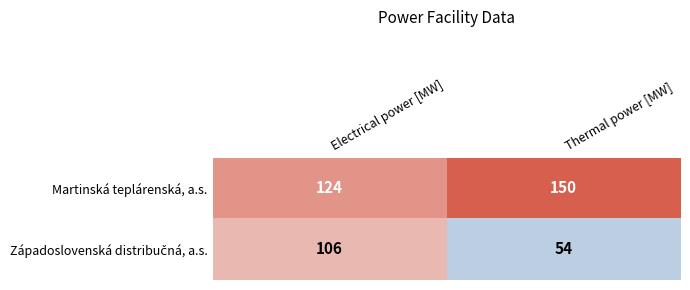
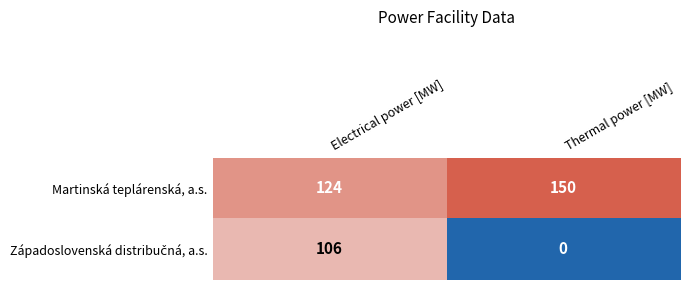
Západoslovenská distribučná, a.s., Thermal power [MW]: 54 -> 0
